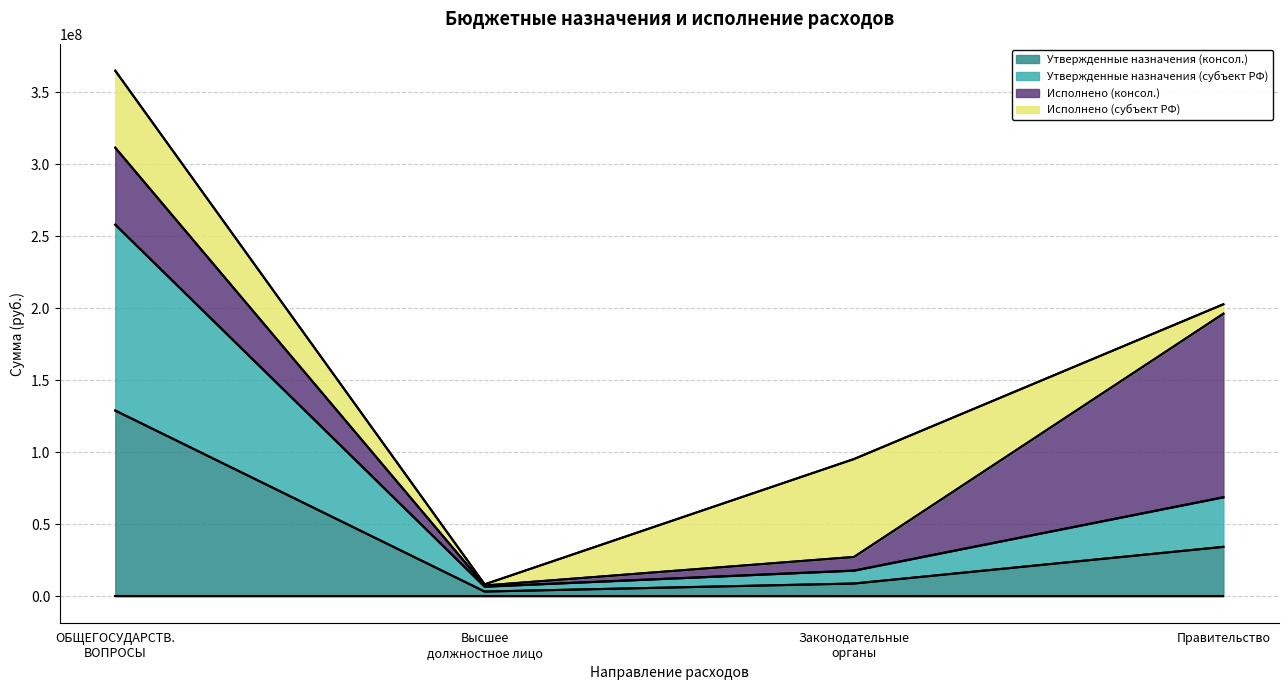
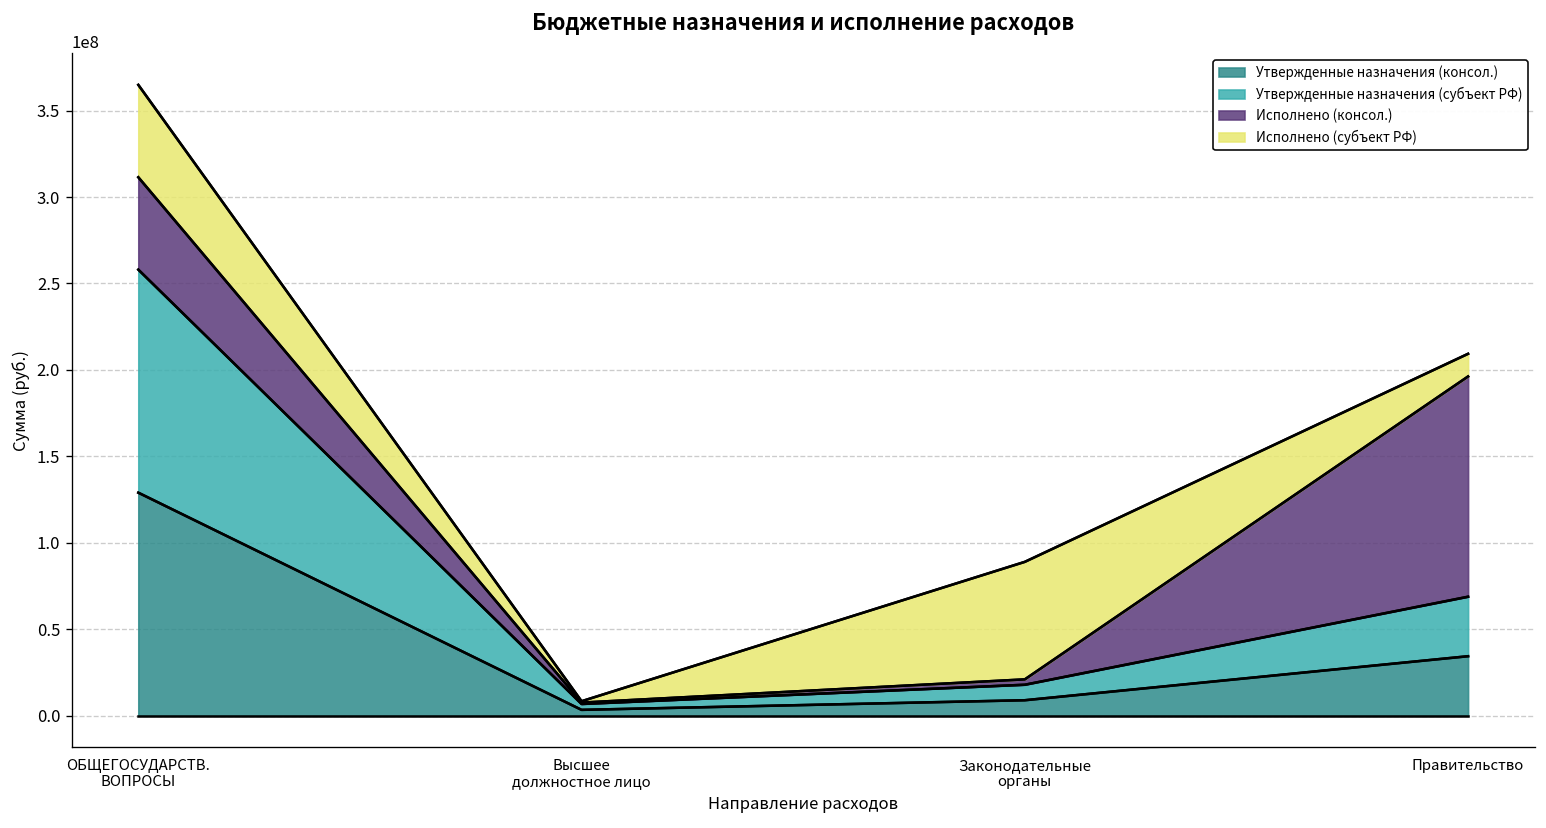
Исполнено (консол.), Законодательные органы: 9000000 -> 3000000
Исполнено (субъект РФ), Правительство: 7000000 -> 13000000
